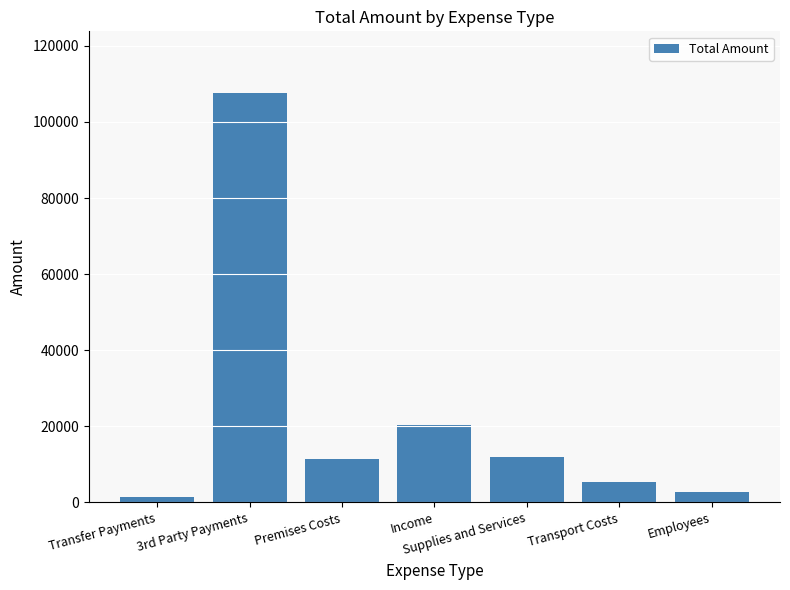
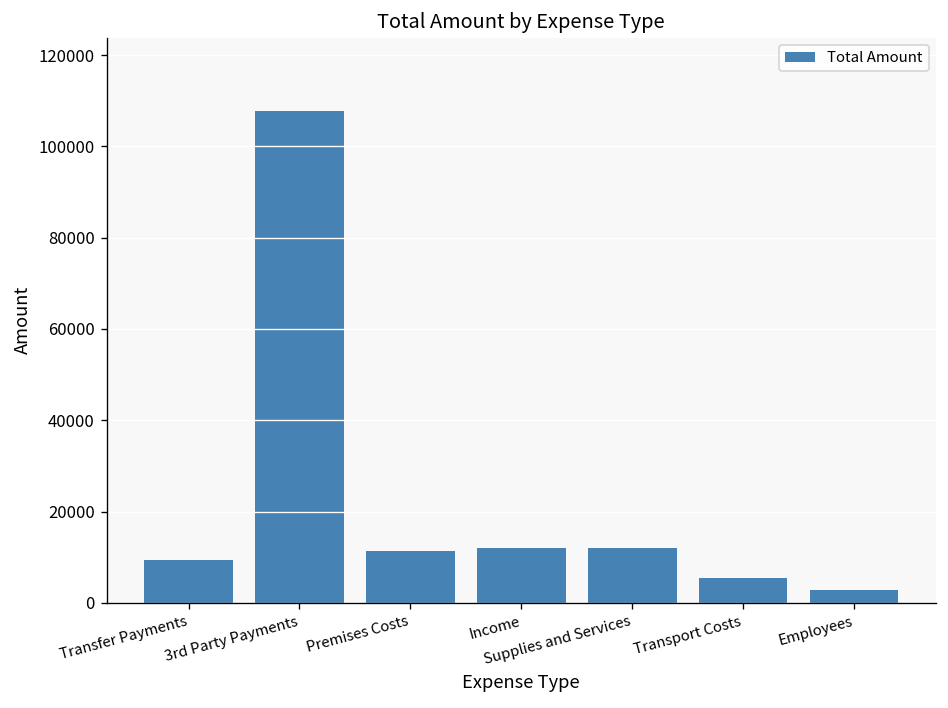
Transfer Payments: 1000 -> 10000
Income: 20000 -> 12000
